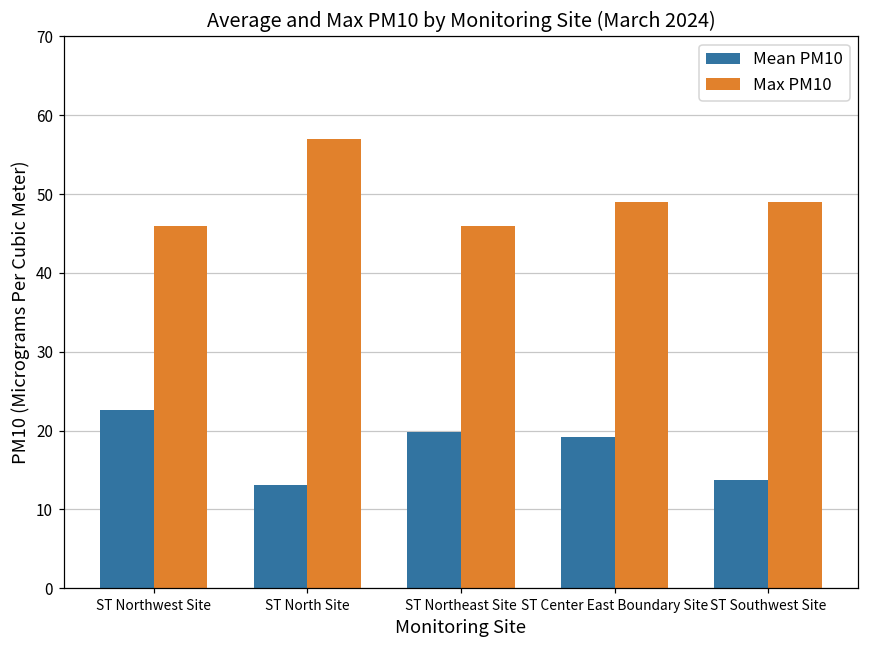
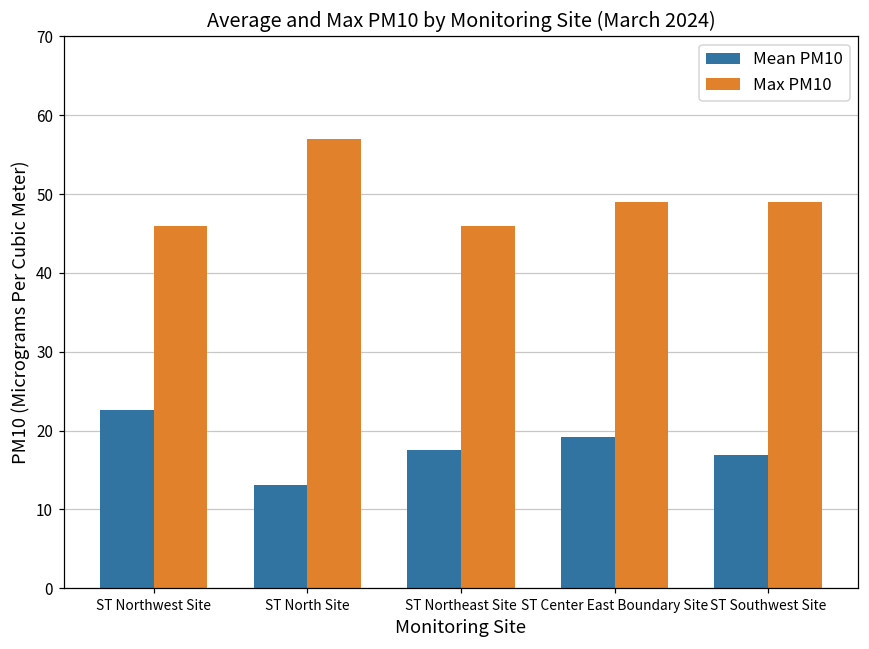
Mean PM10, ST Northeast Site: 20 -> 18
Mean PM10, ST Southwest Site: 14 -> 17
